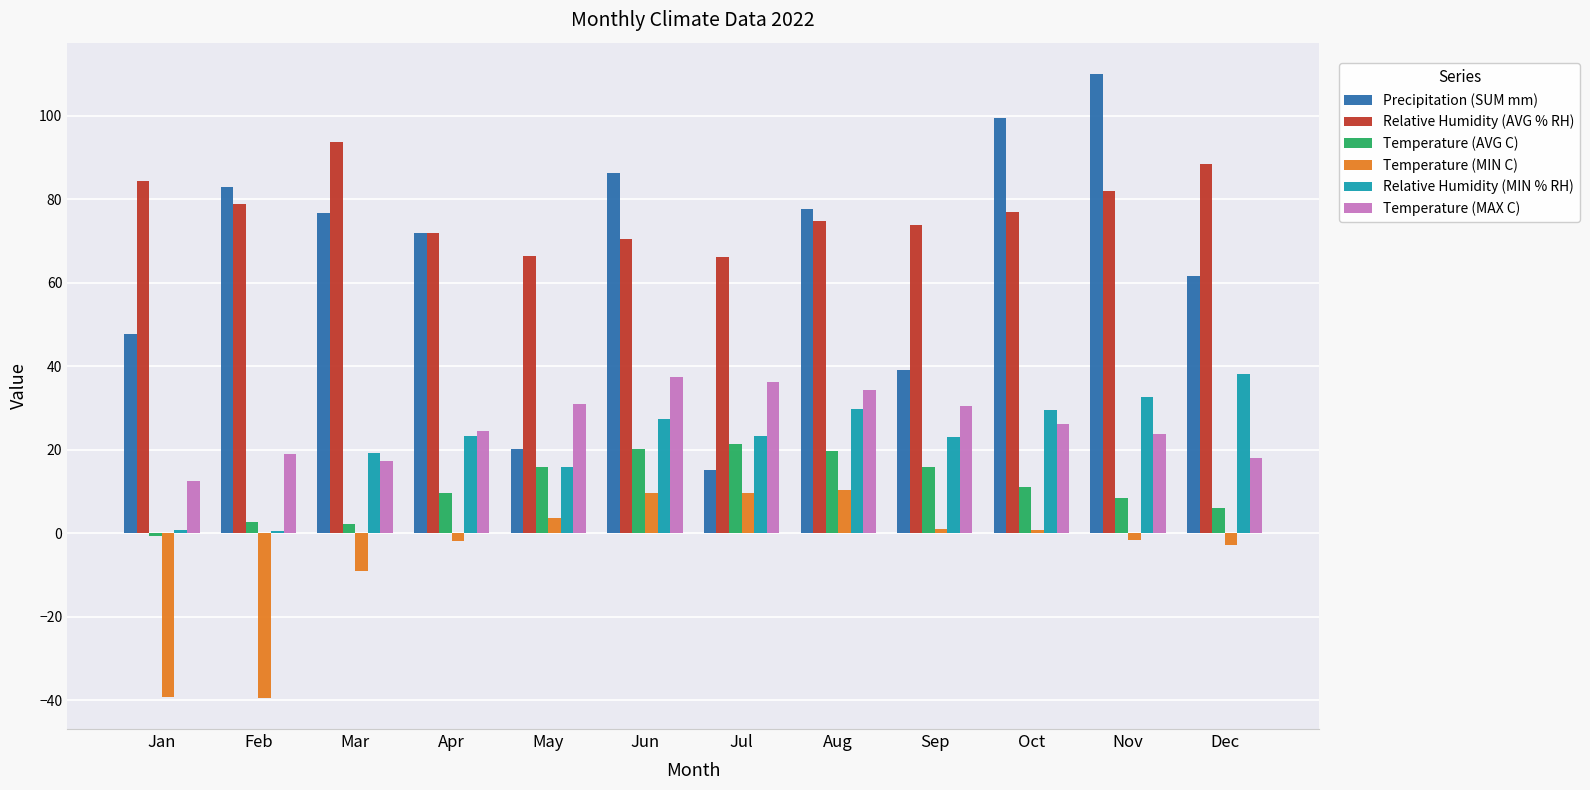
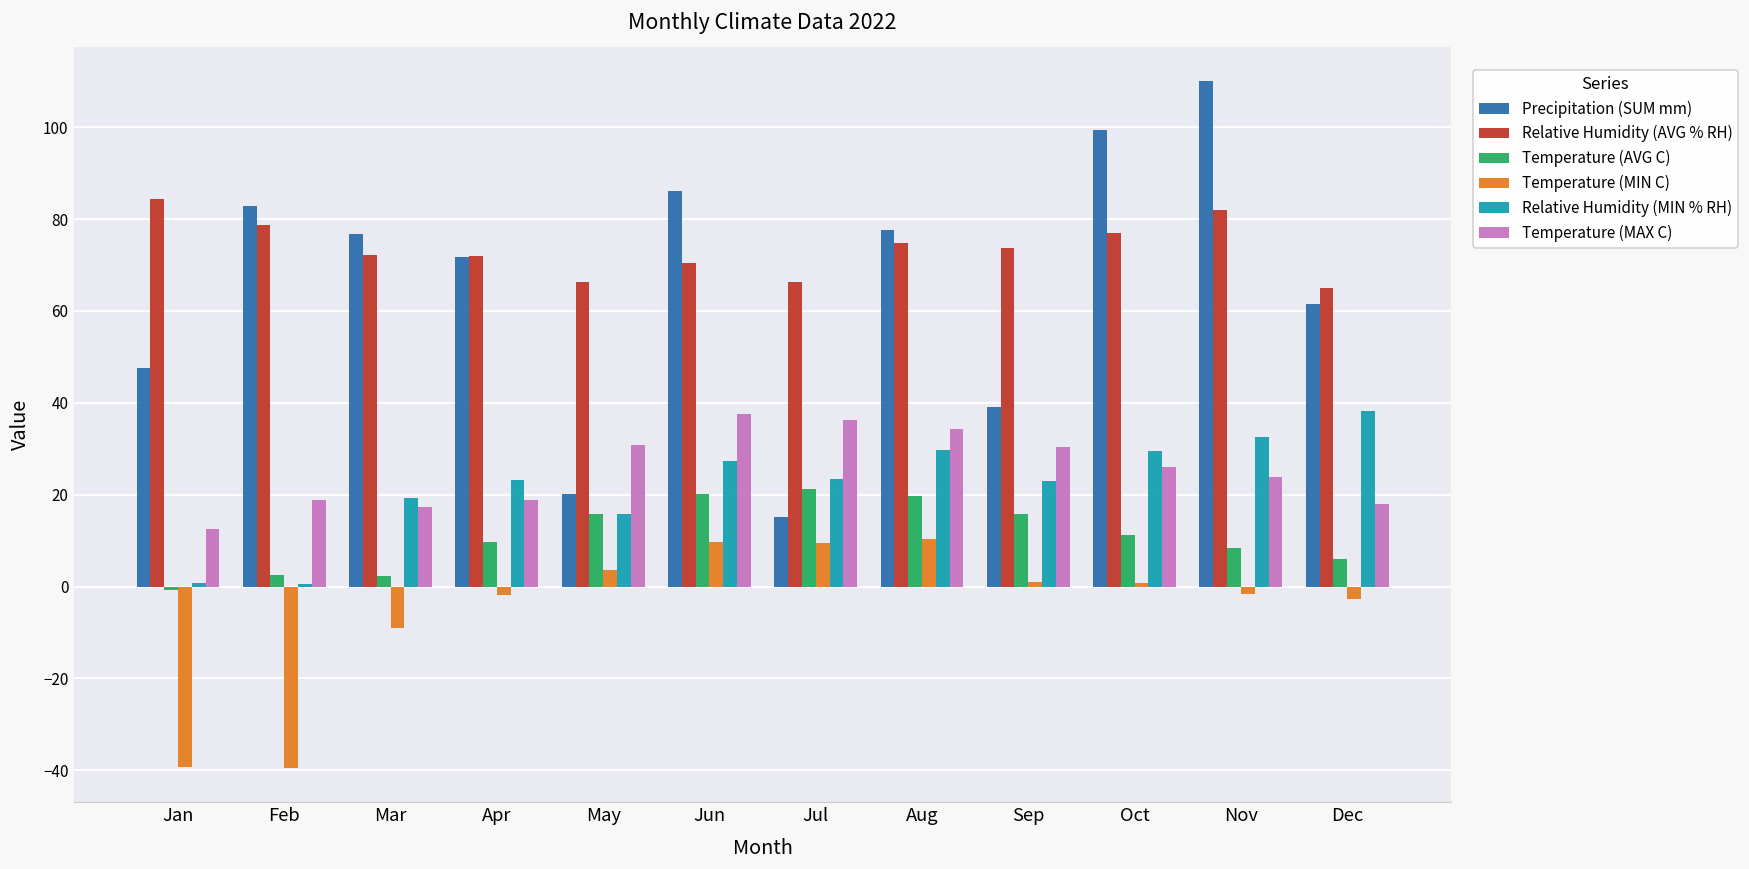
Relative Humidity (AVG % RH), Mar: 94 -> 72
Temperature (MAX C), Apr: 24 -> 19
Relative Humidity (AVG % RH), Dec: 89 -> 65
